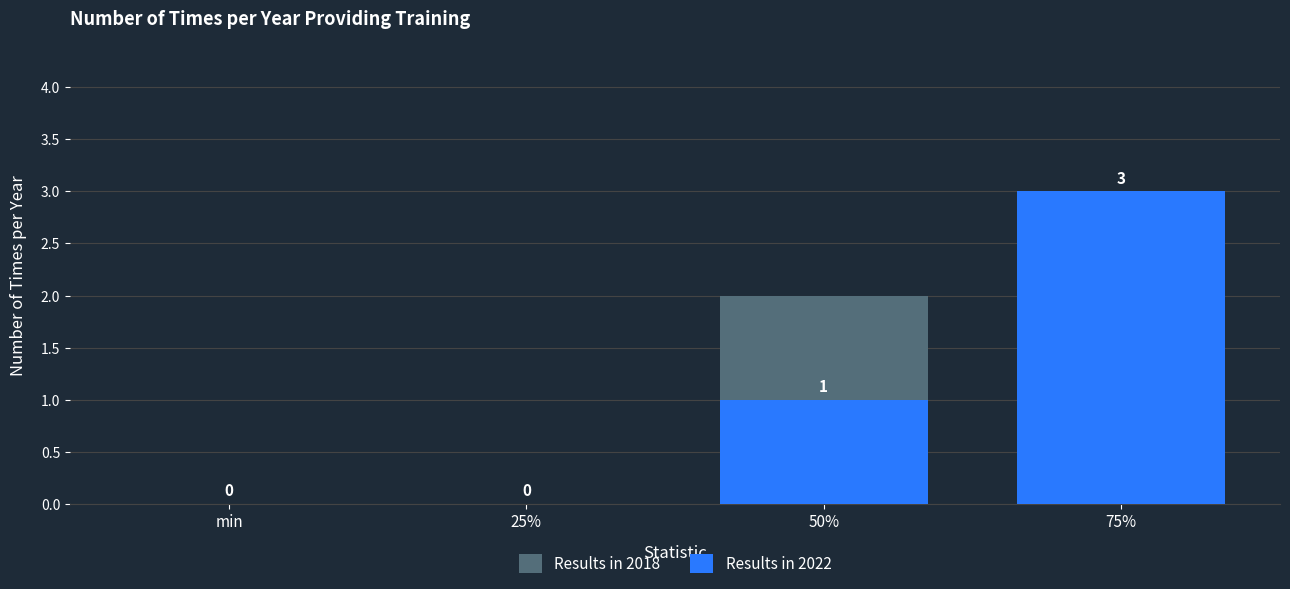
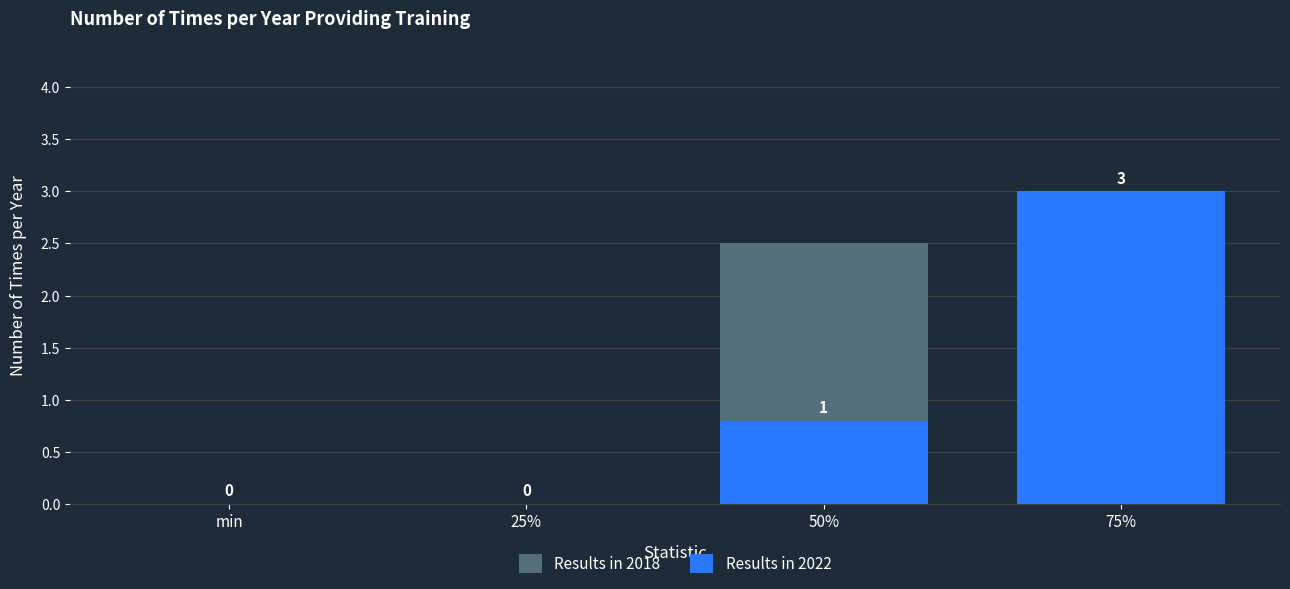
Results in 2018, 50%: 2.0 -> 2.5
Results in 2022, 50%: 1.0 -> 0.8
